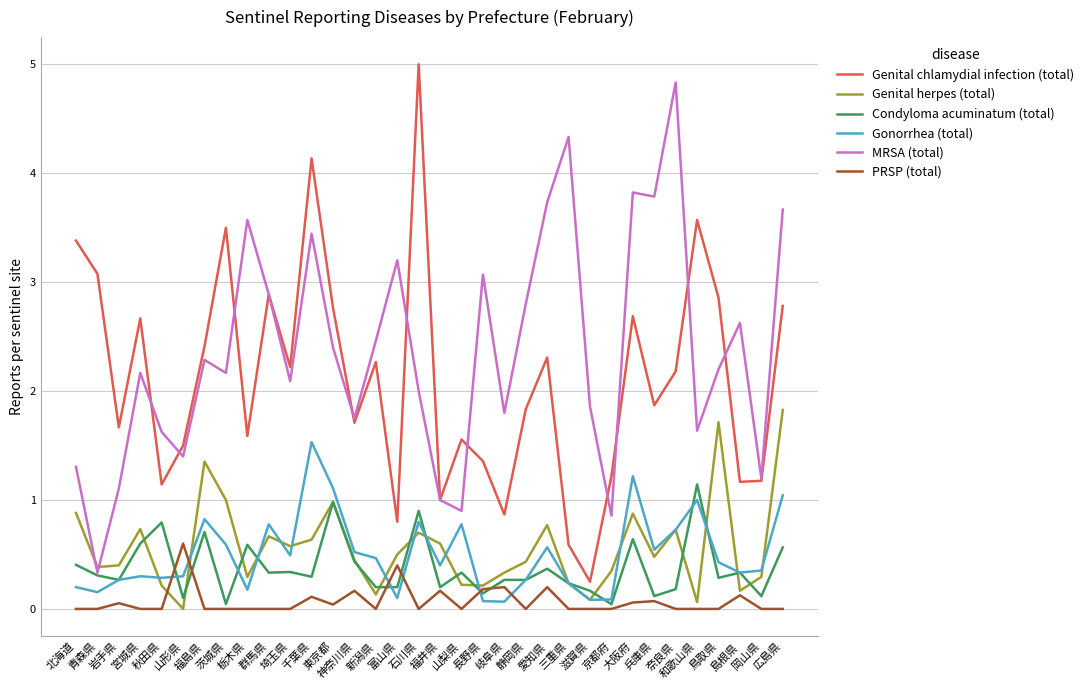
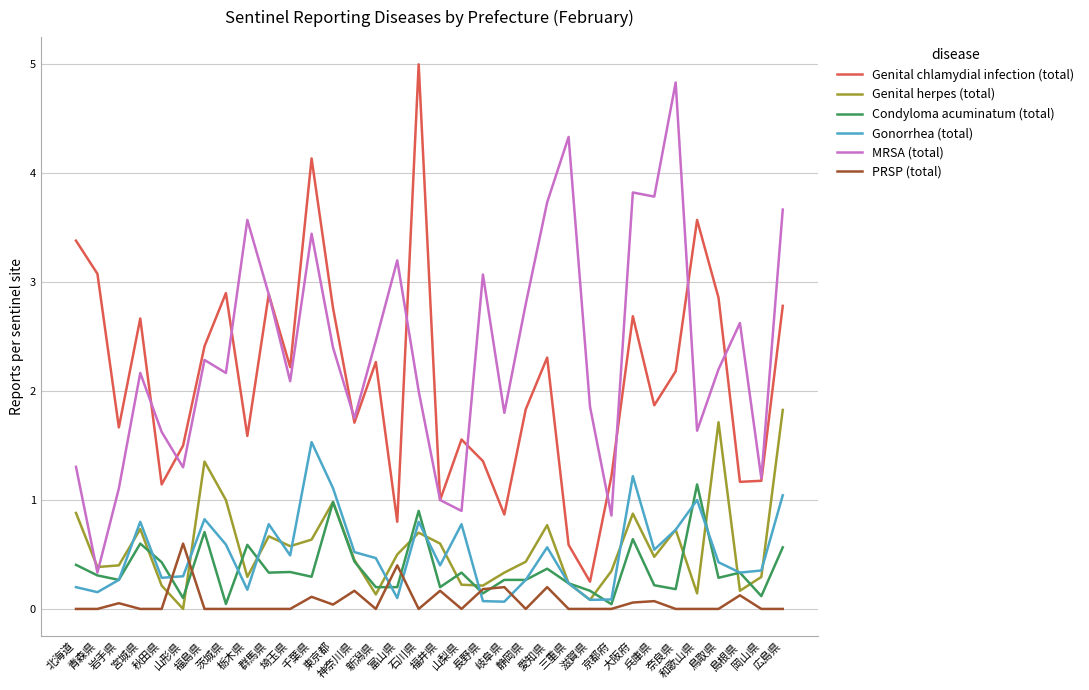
Gonorrhea (total), 宮城県: 0.3 -> 0.8
Condyloma acuminatum (total), 秋田県: 0.79 -> 0.43
MRSA (total), 山形県: 1.4 -> 1.3
Genital chlamydial infection (total), 茨城県: 3.5 -> 2.9
Condyloma acuminatum (total), 兵庫県: 0.12 -> 0.22
Genital herpes (total), 和歌山県: 0.06 -> 0.14
